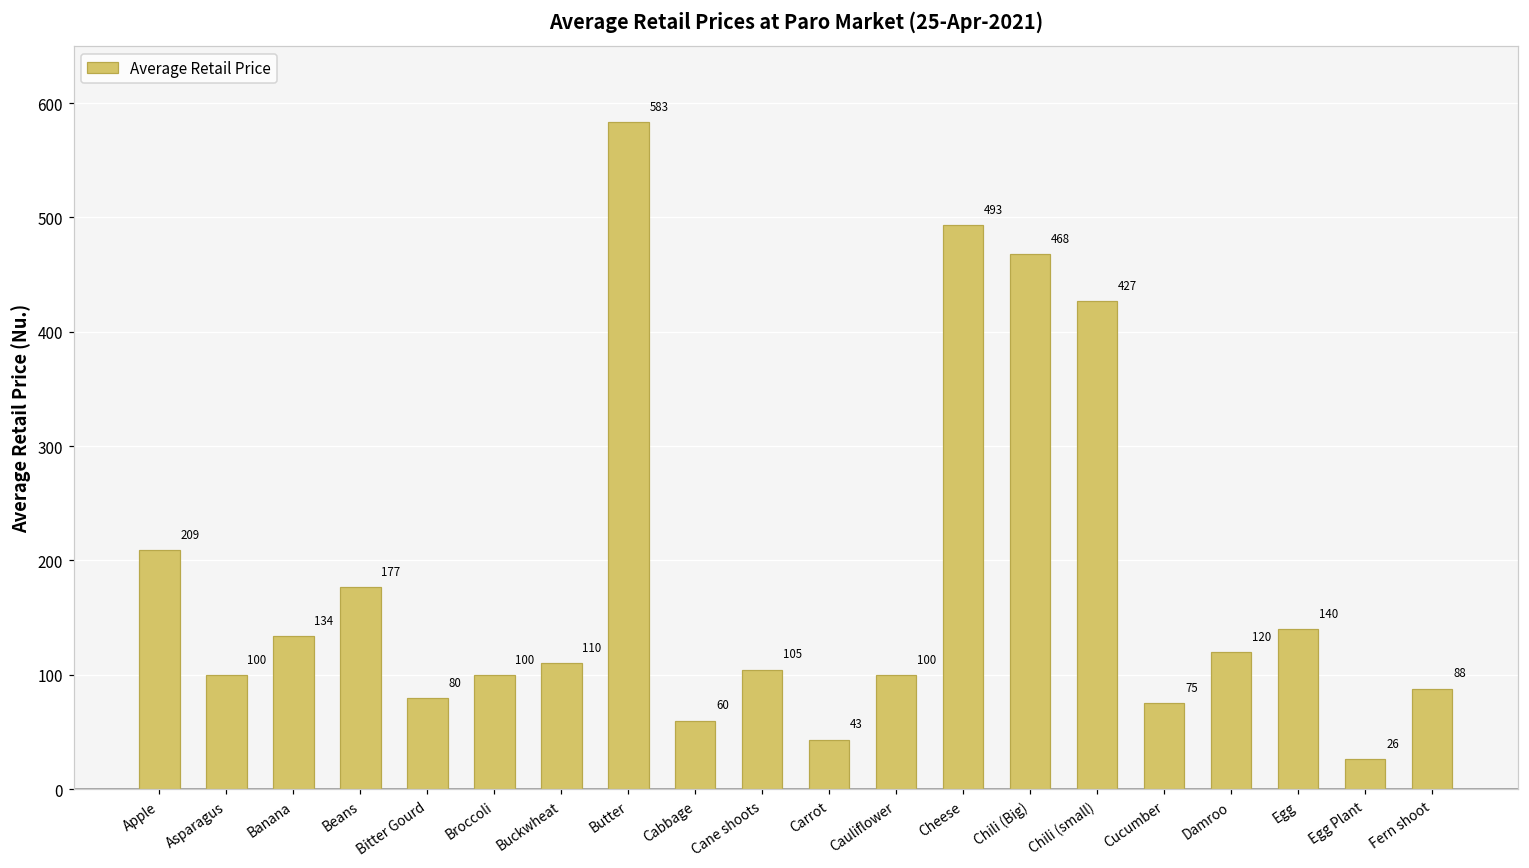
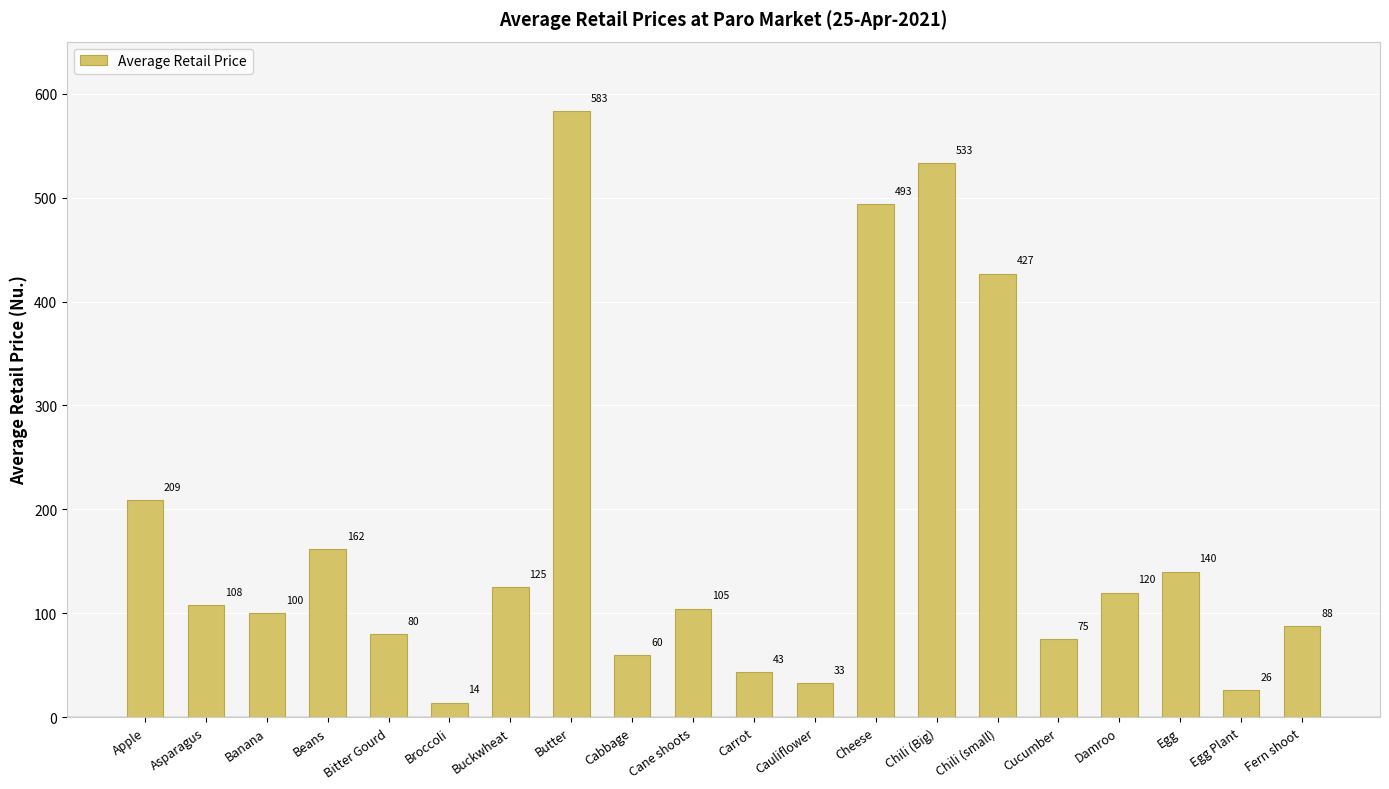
Asparagus: 100 -> 108
Banana: 134 -> 100
Beans: 177 -> 162
Broccoli: 100 -> 14
Buckwheat: 110 -> 125
Cauliflower: 100 -> 33
Chili (Big): 468 -> 533
